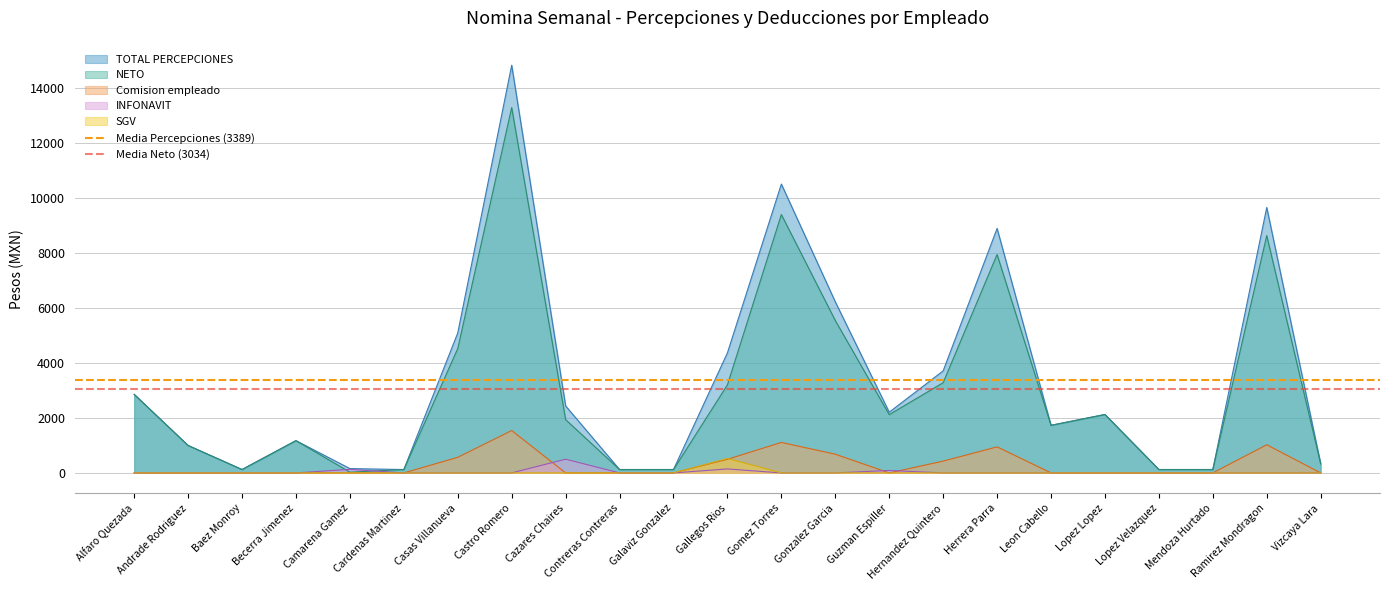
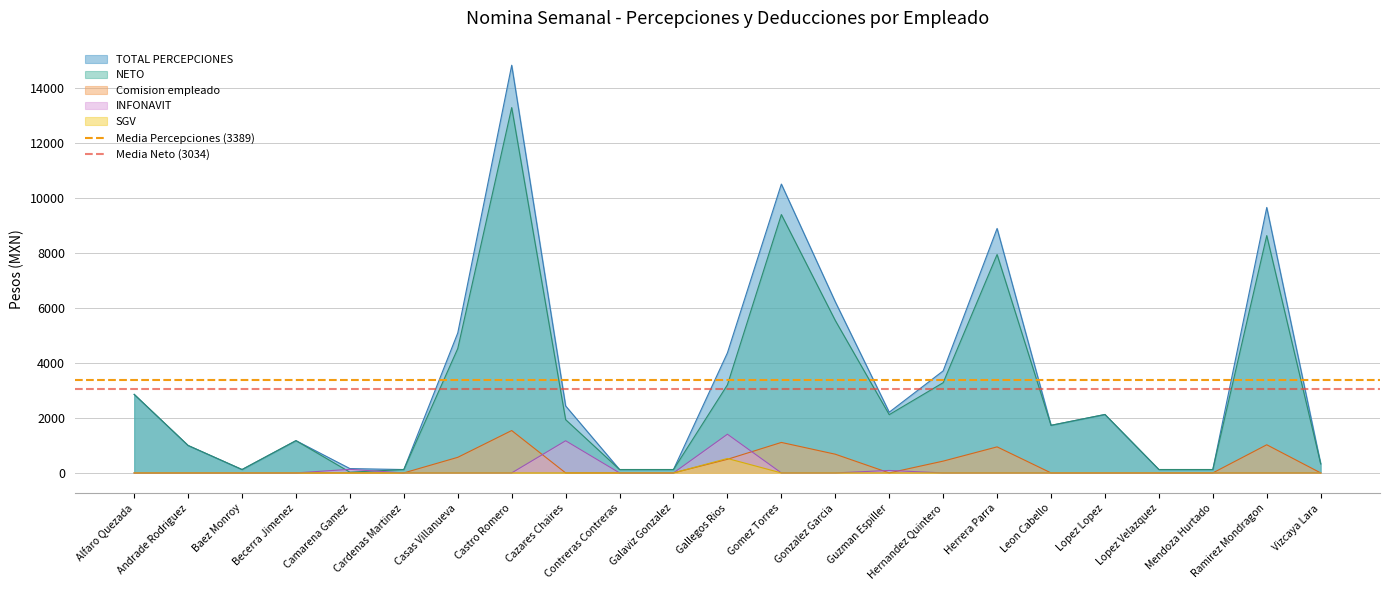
INFONAVIT, Cazares Chaires: 500 -> 1200
INFONAVIT, Gallegos Rios: 100 -> 1400
